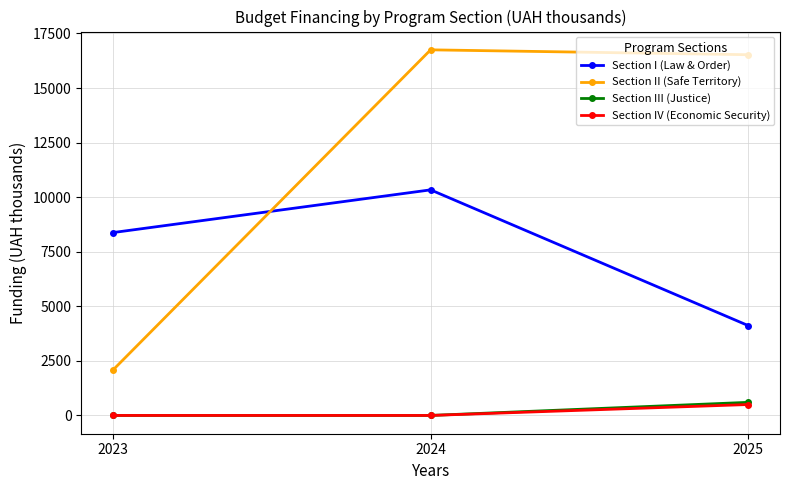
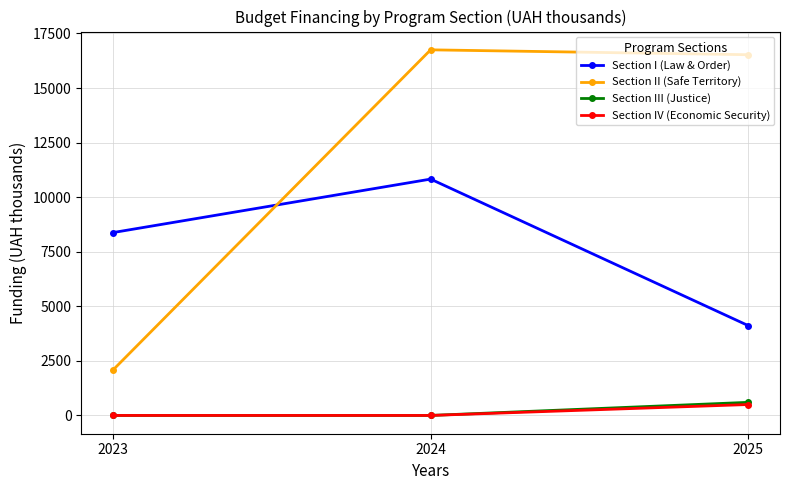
Section I (Law & Order), 2024: 10300 -> 10800
